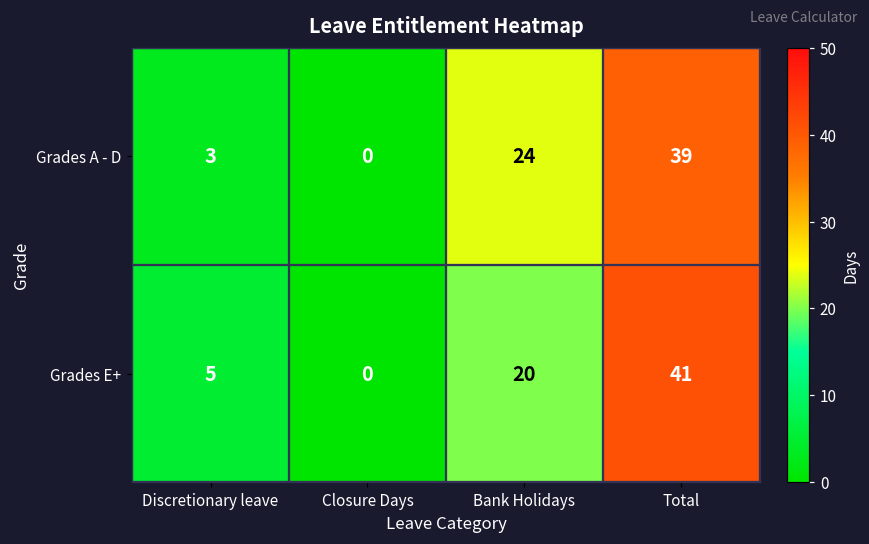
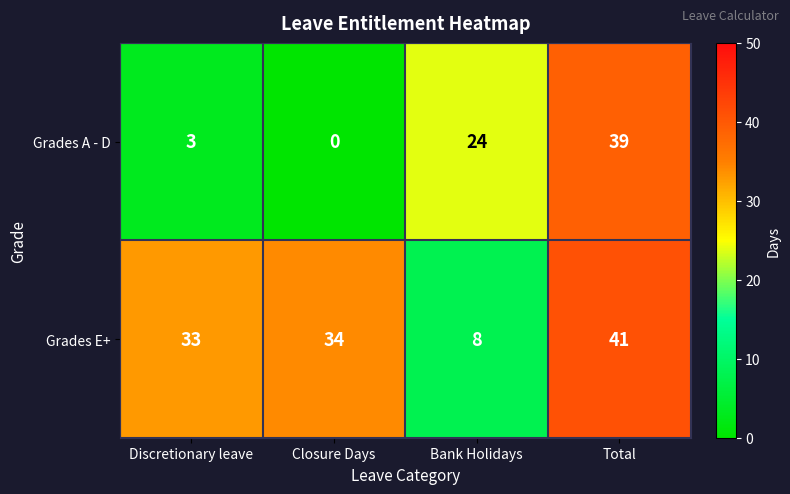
Grades E+, Discretionary leave: 5 -> 33
Grades E+, Closure Days: 0 -> 34
Grades E+, Bank Holidays: 20 -> 8
